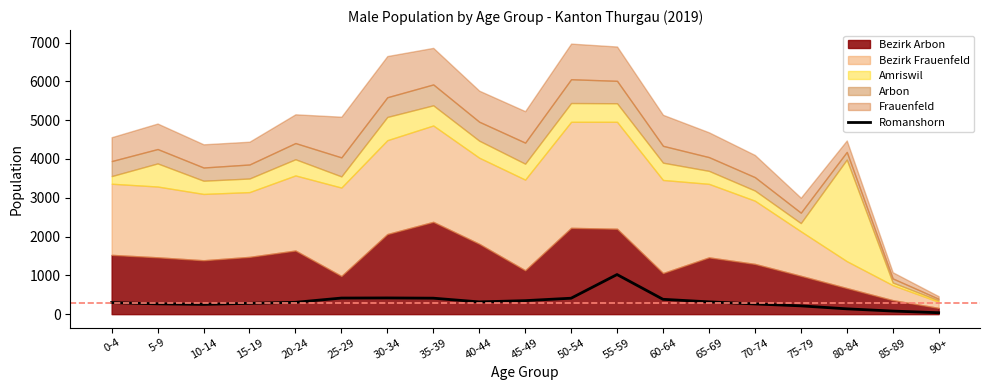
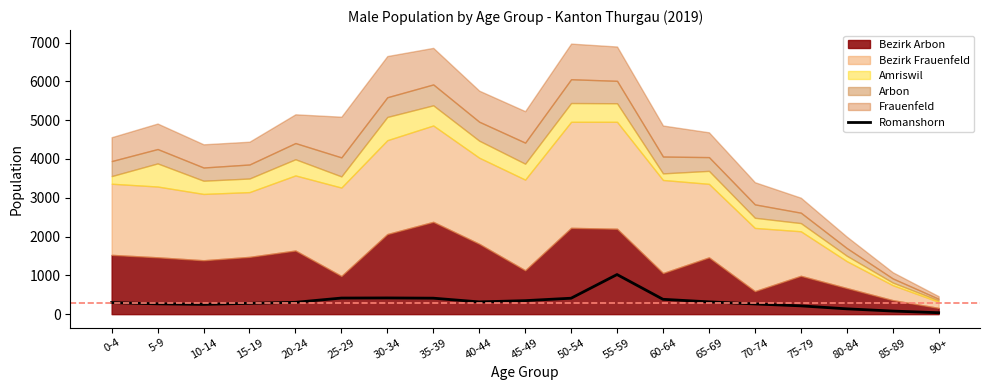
Amriswil, 60-64: 400 -> 200
Bezirk Arbon, 70-74: 1300 -> 600
Amriswil, 80-84: 2600 -> 100
